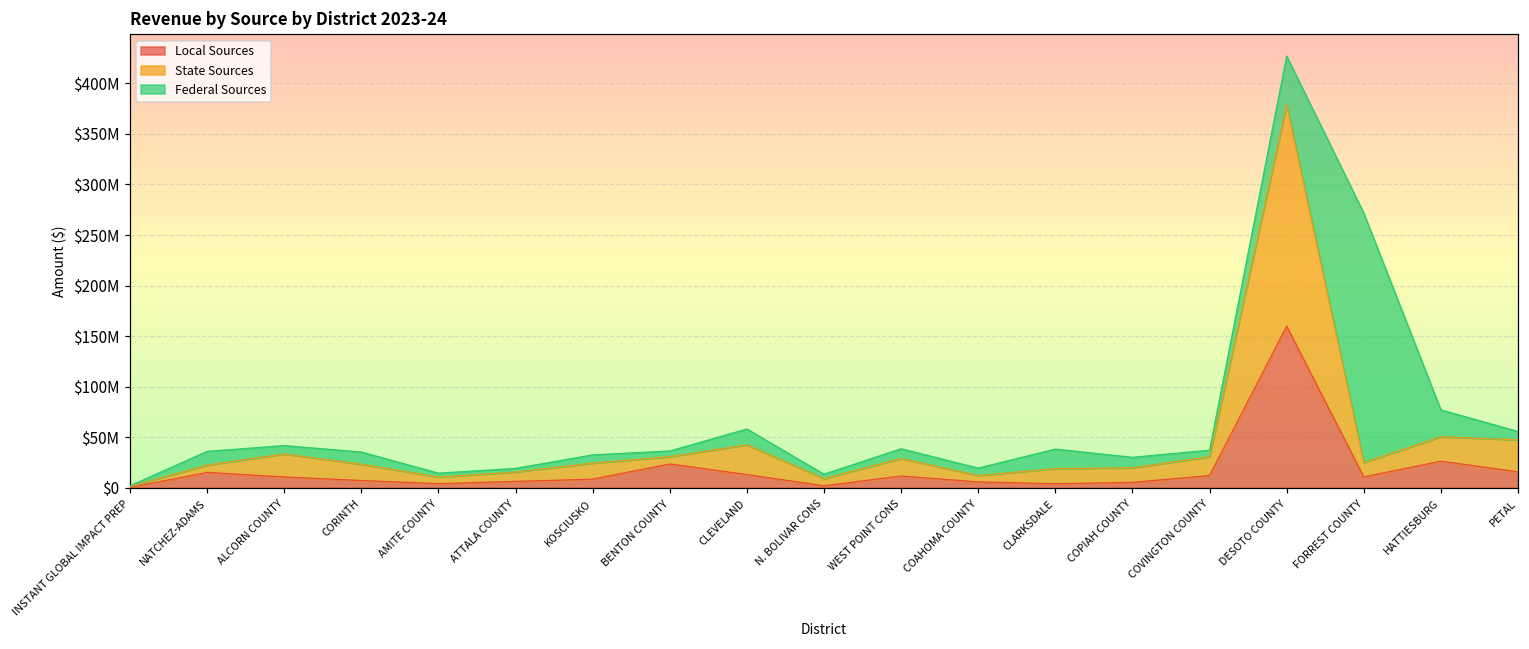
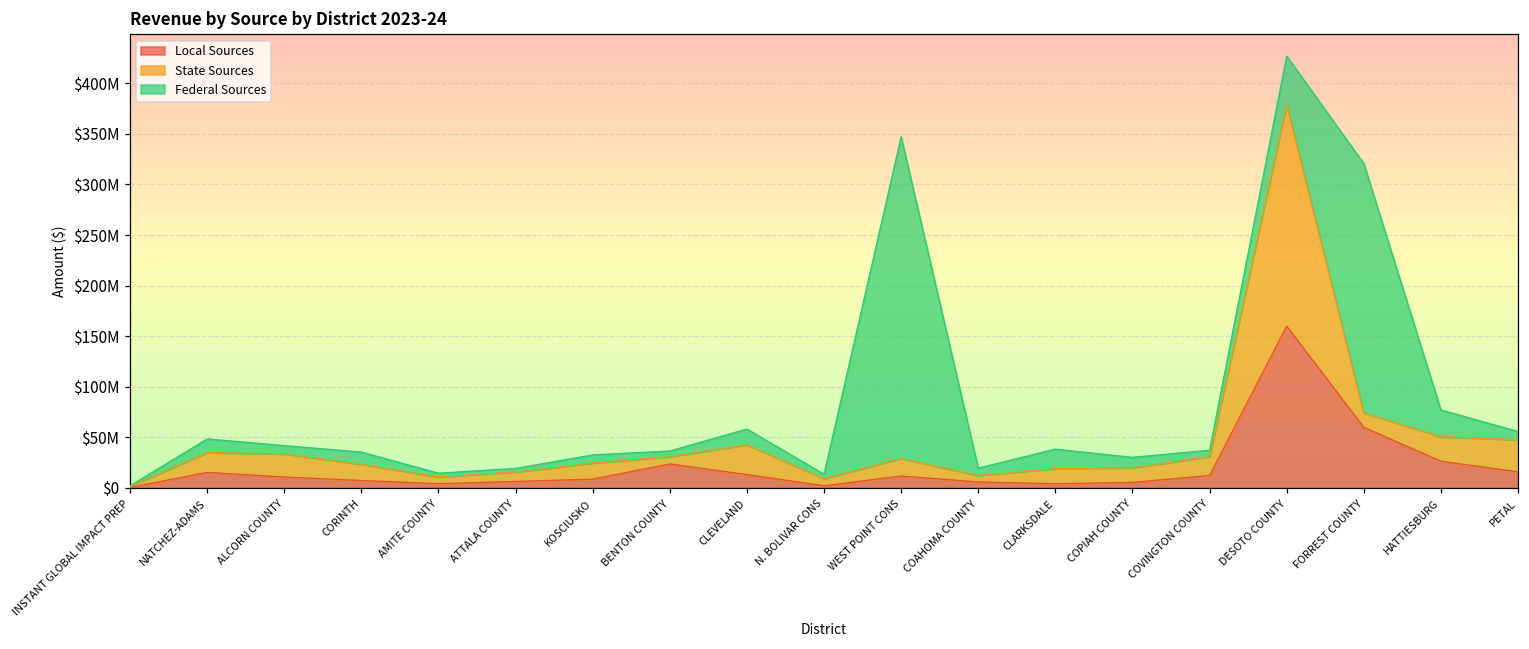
State Sources, NATCHEZ-ADAMS: $10000000 -> $20000000
Federal Sources, WEST POINT CONS: $10000000 -> $320000000
Local Sources, FORREST COUNTY: $10000000 -> $60000000
